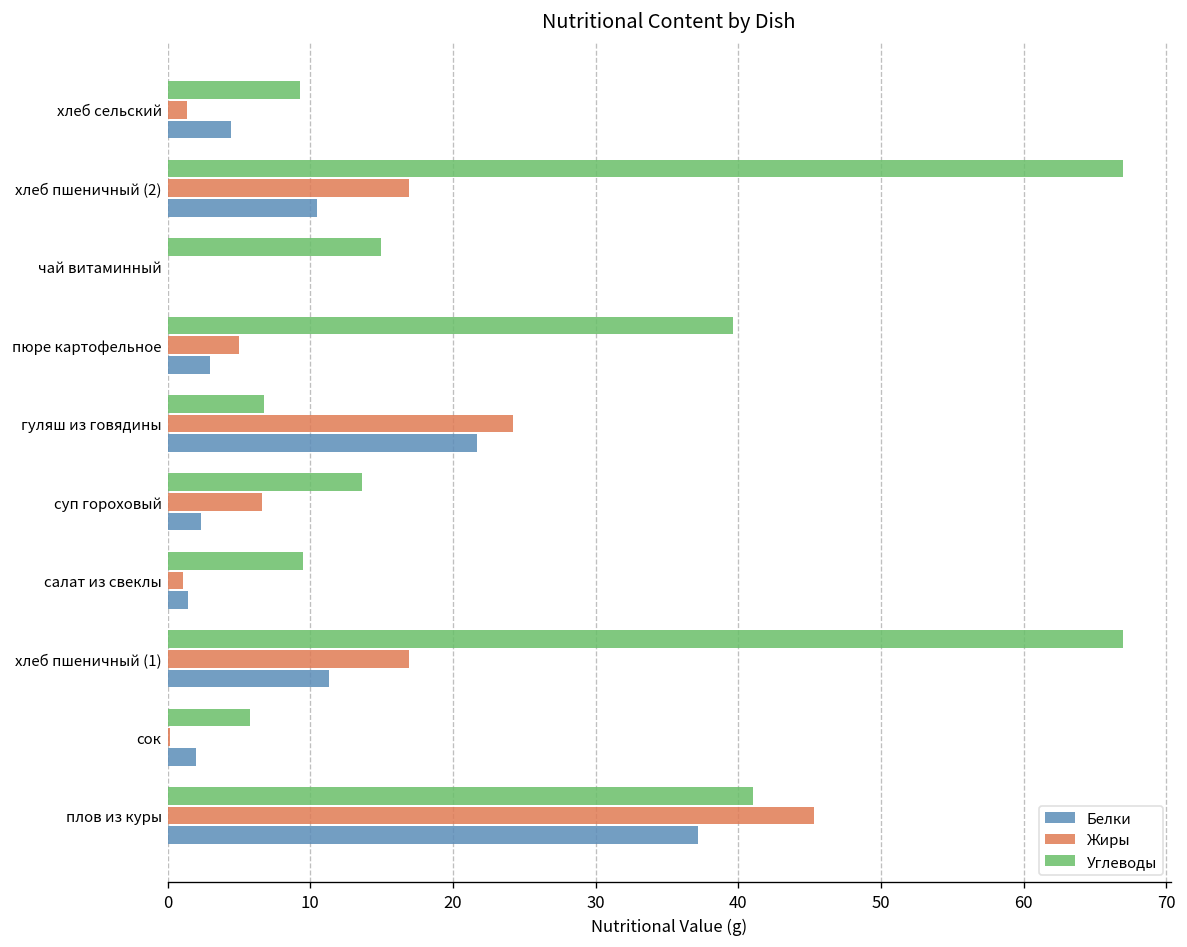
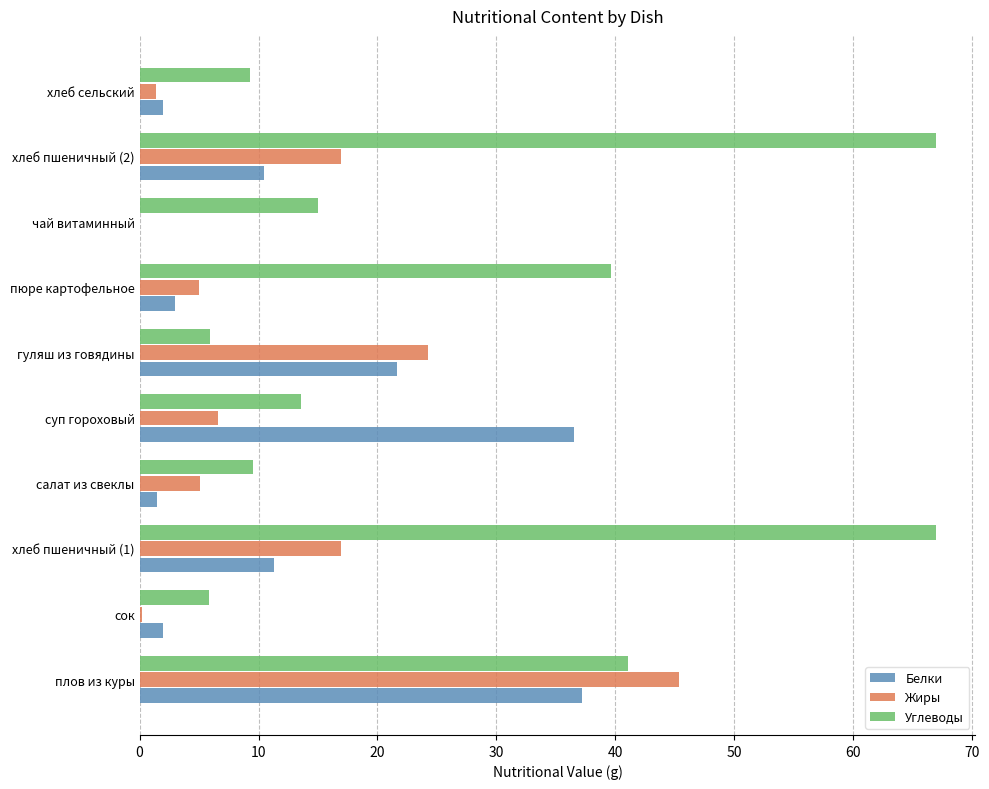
Белки, хлеб сельский: 4.5 -> 2.0
Углеводы, гуляш из говядины: 6.7 -> 5.9
Белки, суп гороховый: 2.3 -> 36.5
Жиры, салат из свеклы: 1.1 -> 5.1
